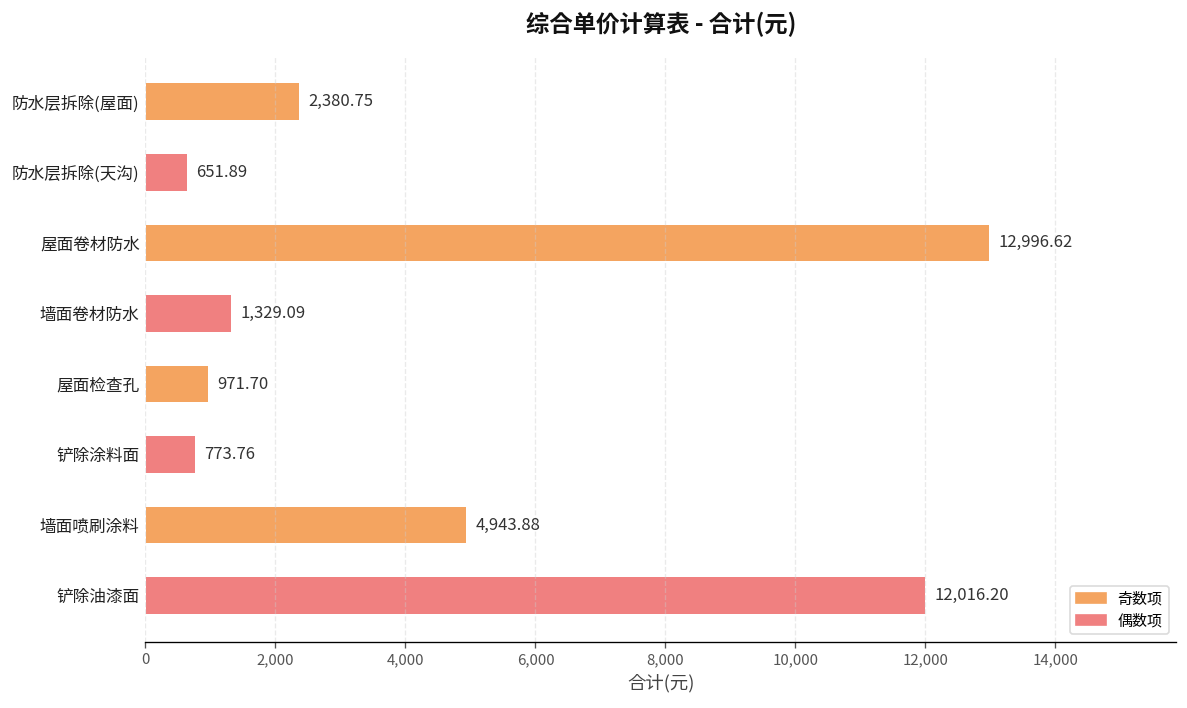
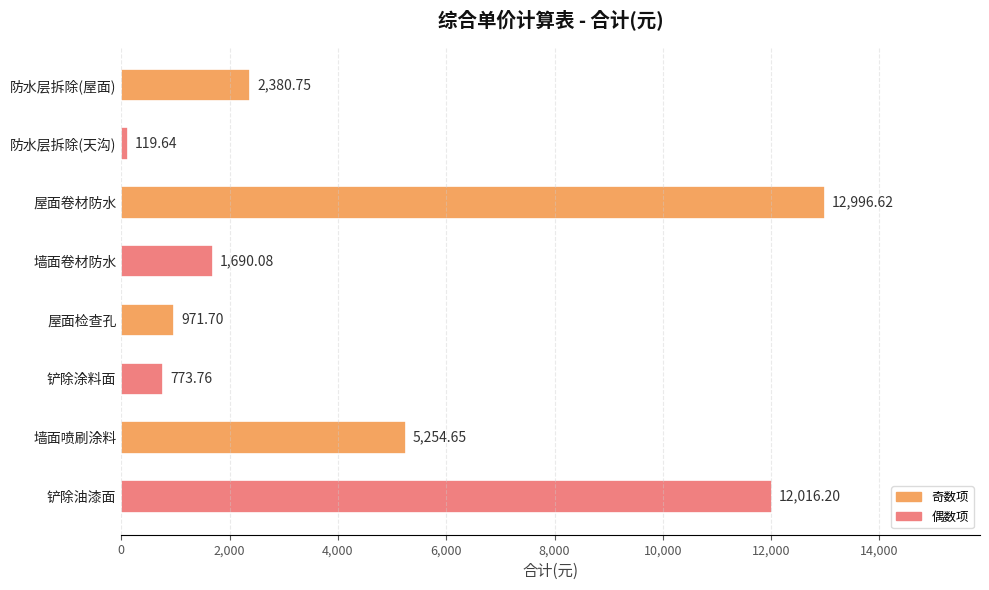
防水层拆除(天沟): 651.89 -> 119.64
墙面卷材防水: 1,329.09 -> 1,690.08
墙面喷刷涂料: 4,943.88 -> 5,254.65
